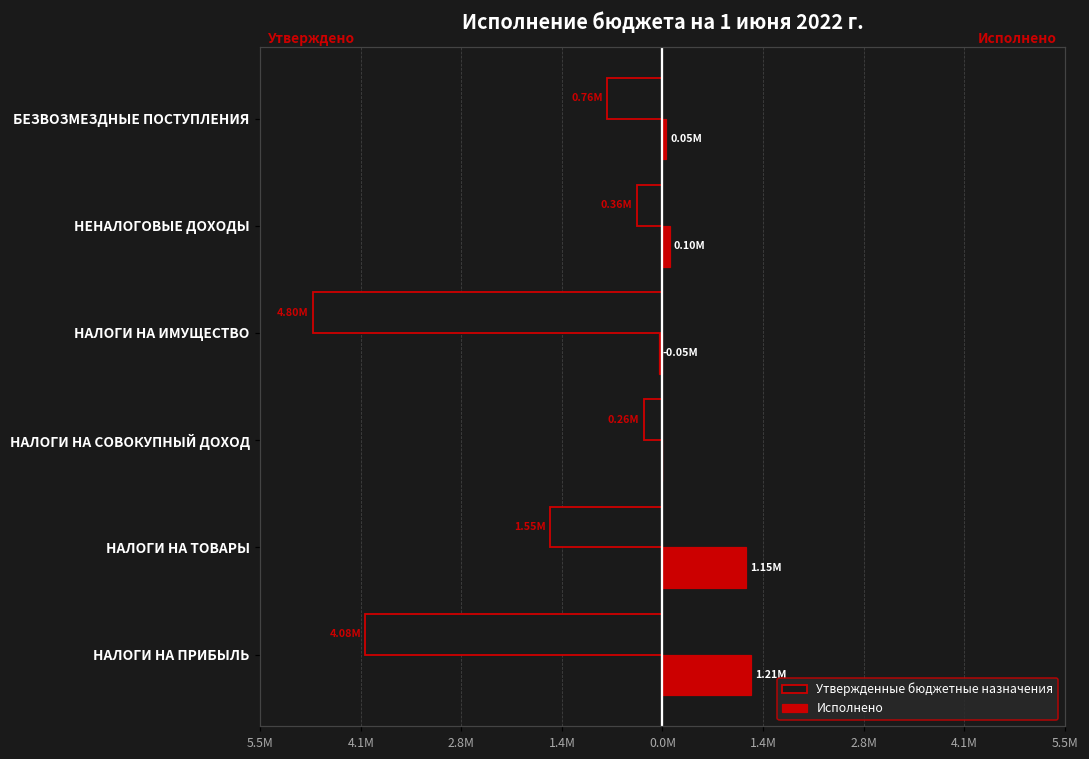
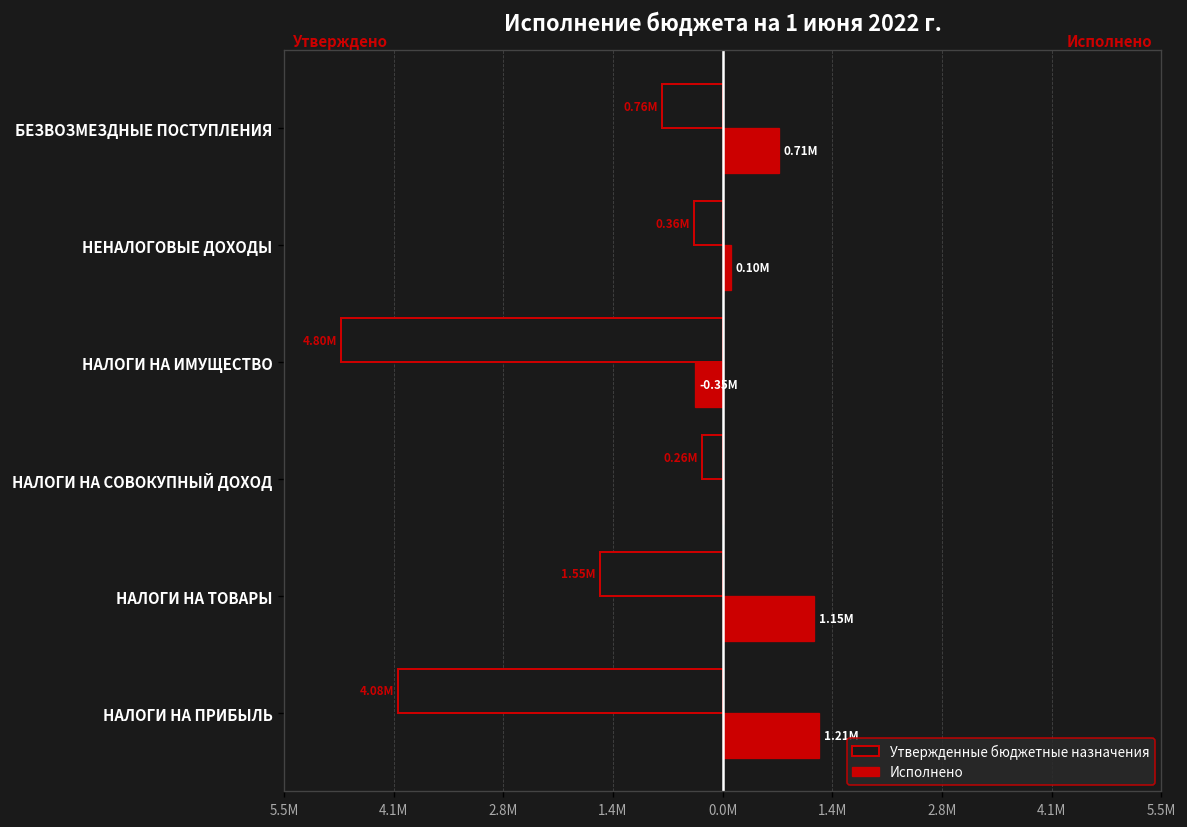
Исполнено, БЕЗВОЗМЕЗДНЫЕ ПОСТУПЛЕНИЯ: 0.05M -> 0.71M
Исполнено, НАЛОГИ НА ИМУЩЕСТВО: -0.05M -> -0.35M
